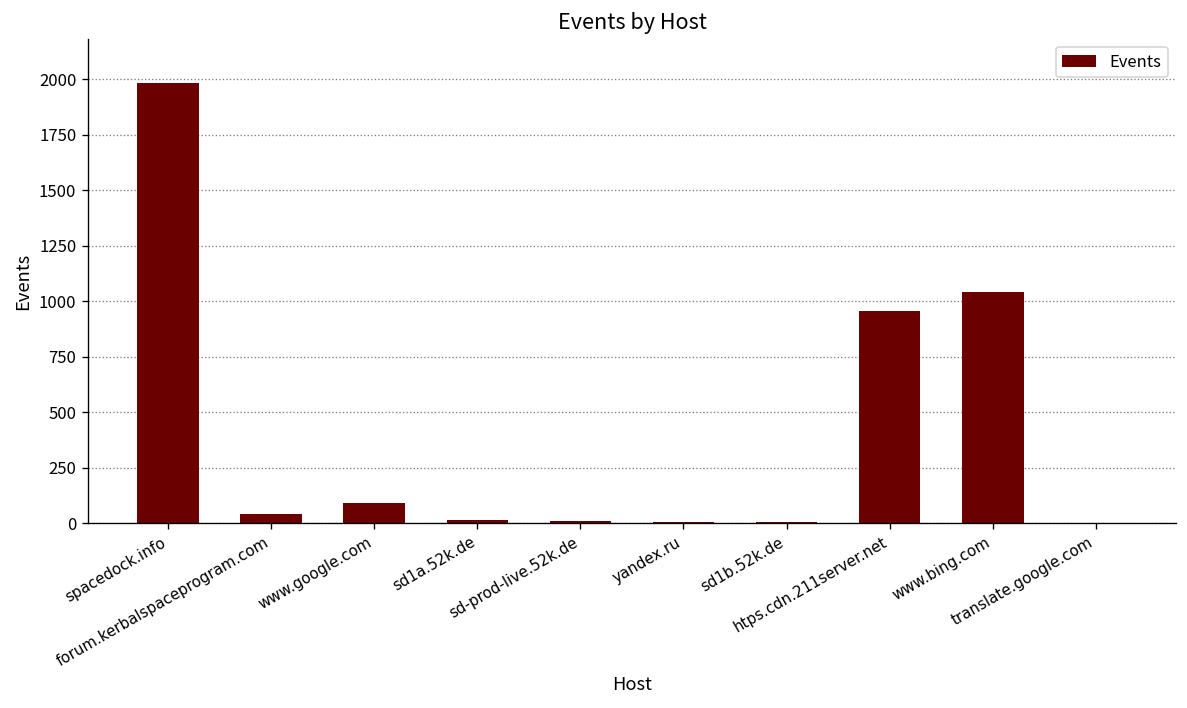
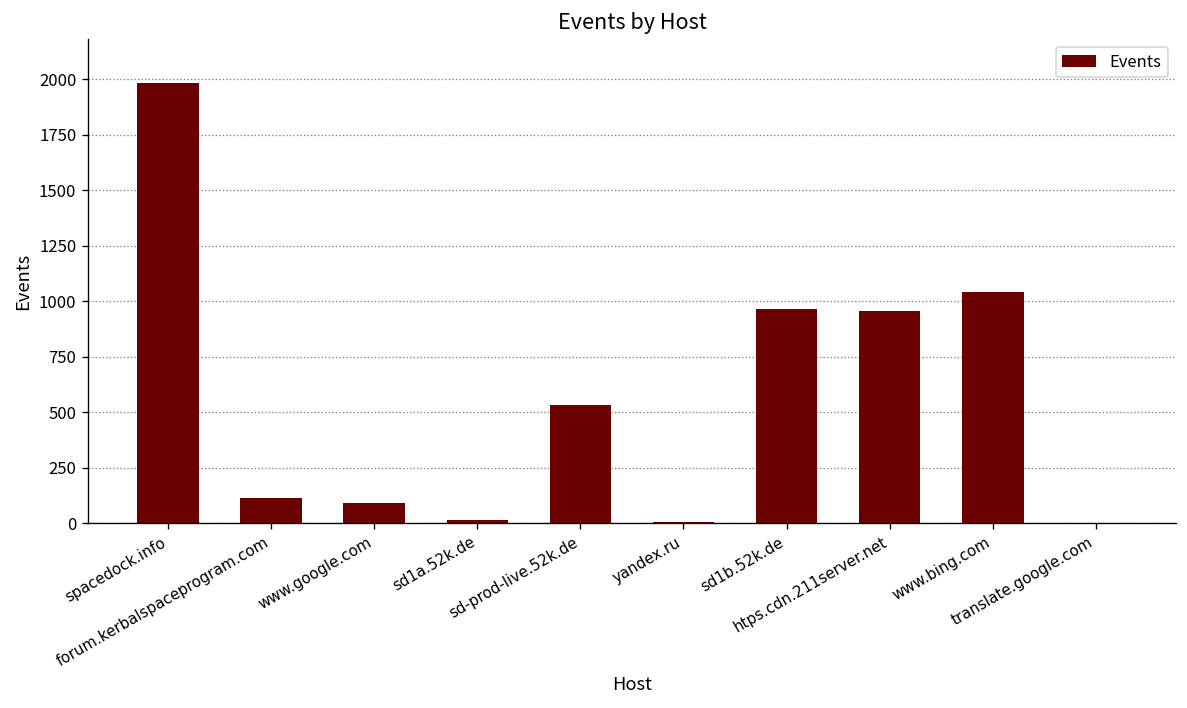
forum.kerbalspaceprogram.com: 40 -> 120
sd-prod-live.52k.de: 10 -> 530
sd1b.52k.de: 0 -> 970
